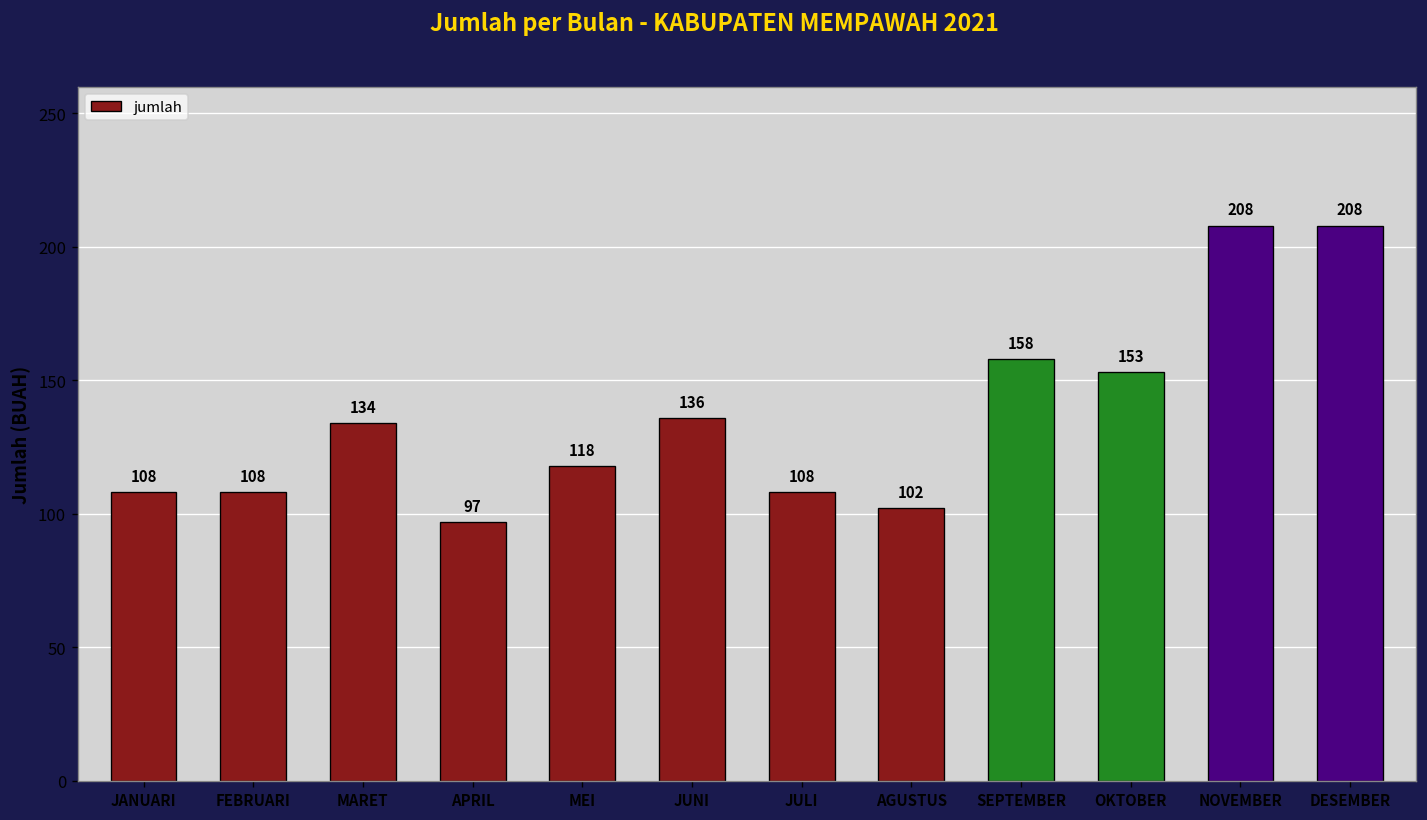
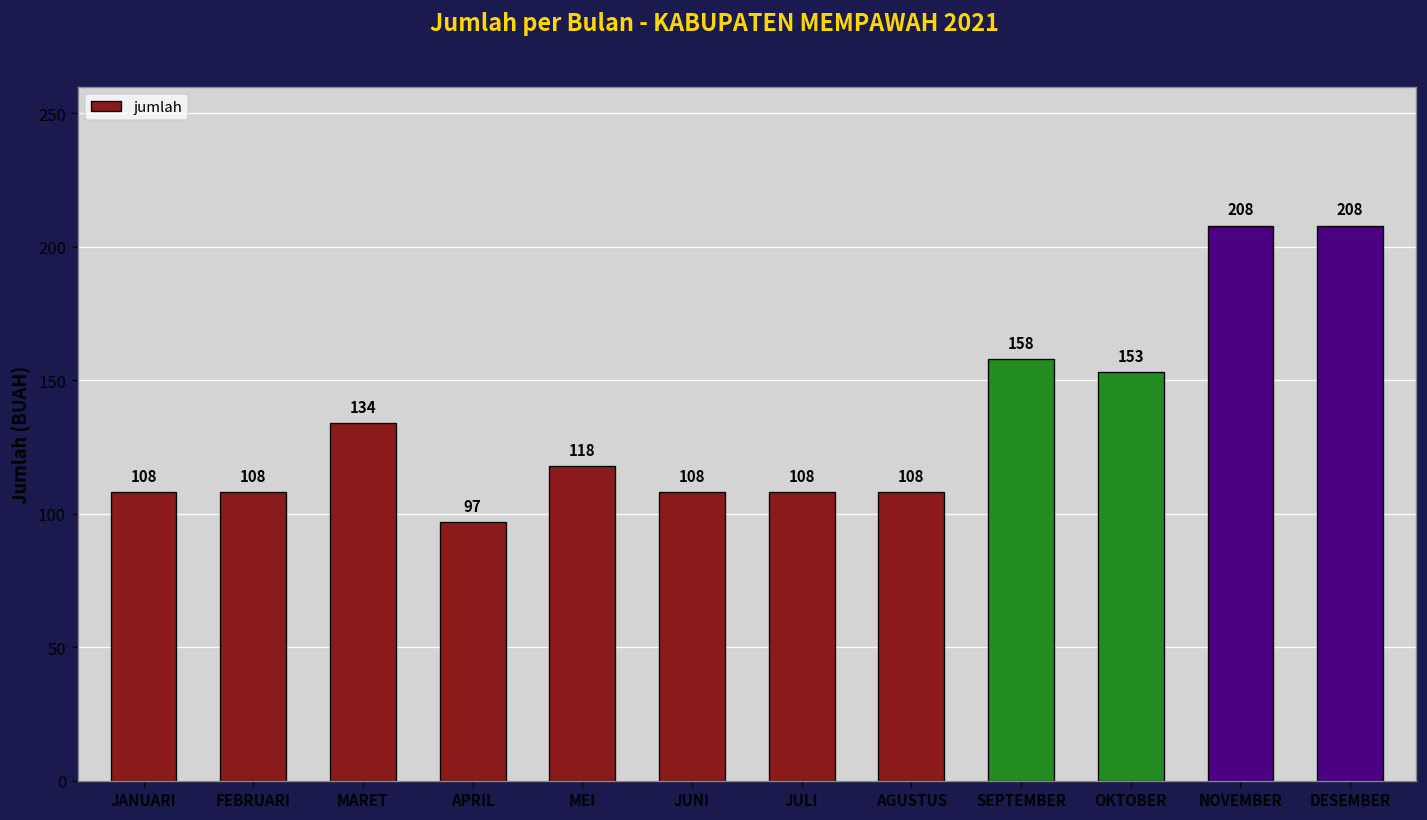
JUNI: 136 -> 108
AGUSTUS: 102 -> 108
